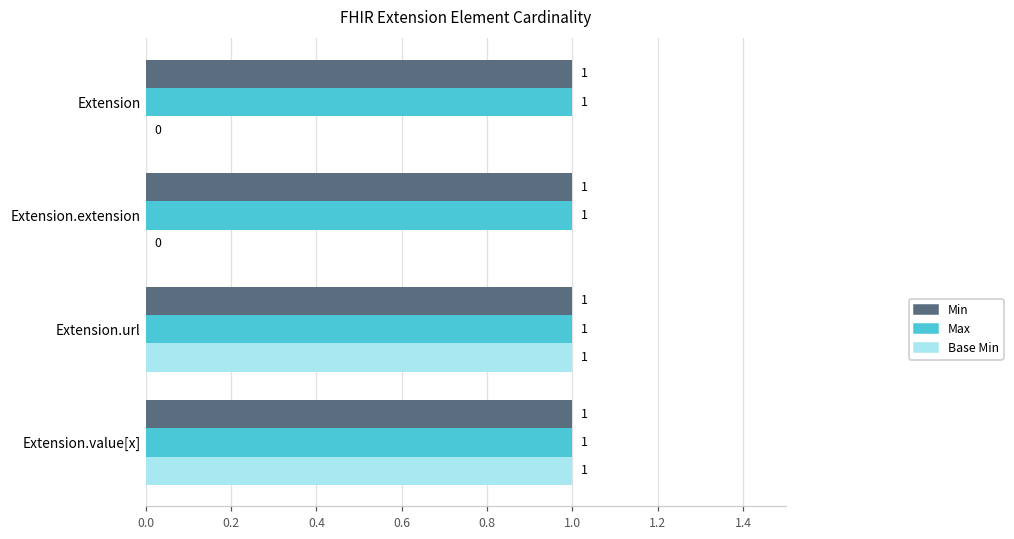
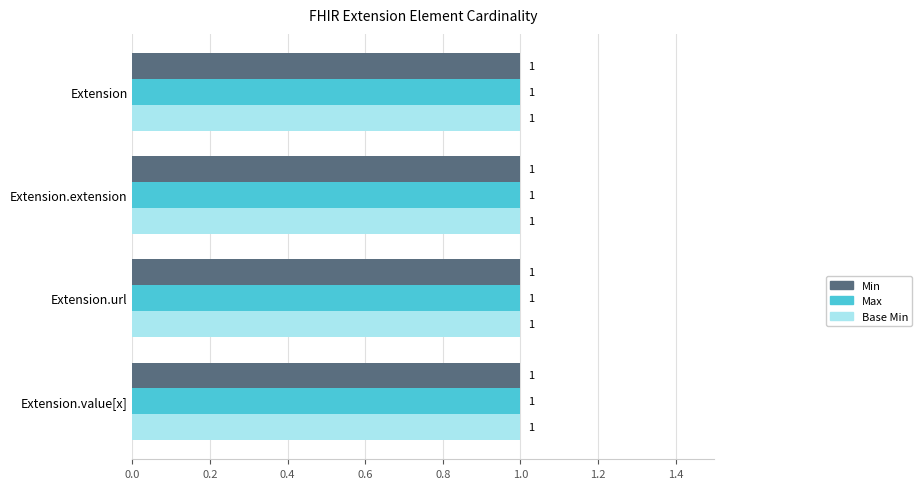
Base Min, Extension: 0 -> 1
Base Min, Extension.extension: 0 -> 1
